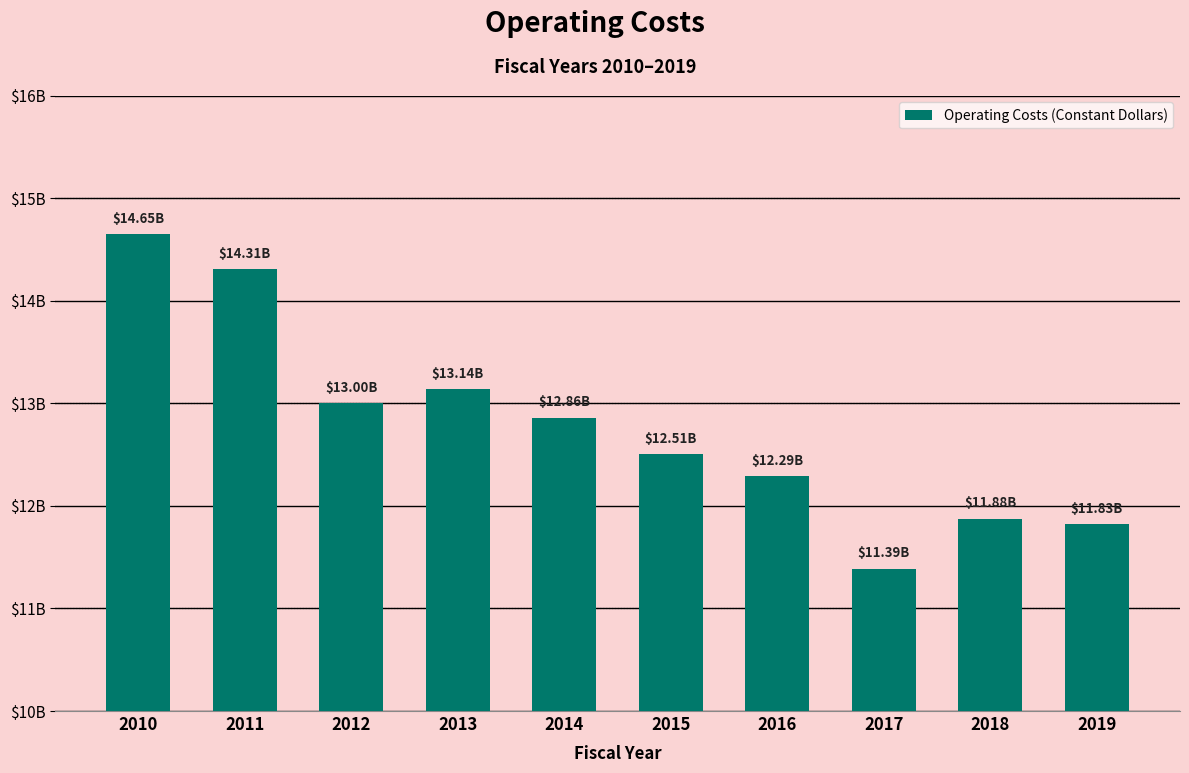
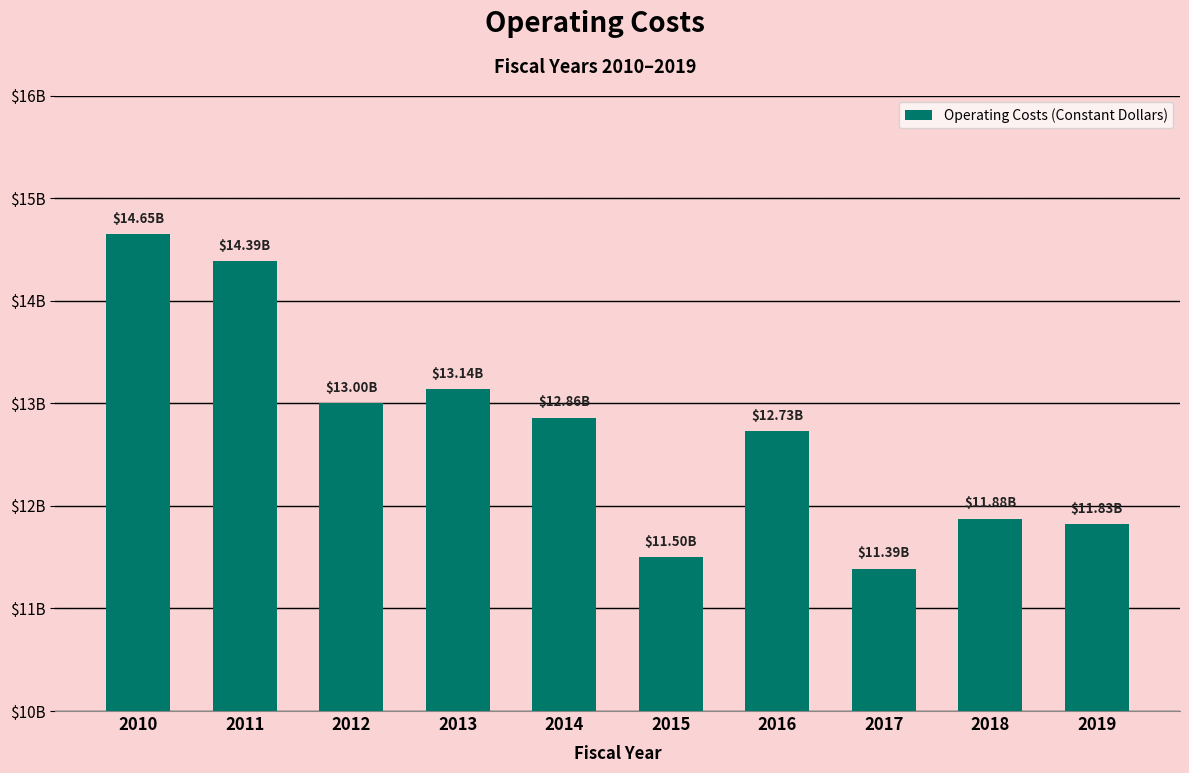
2011: $14.31B -> $14.39B
2015: $12.51B -> $11.50B
2016: $12.29B -> $12.73B
